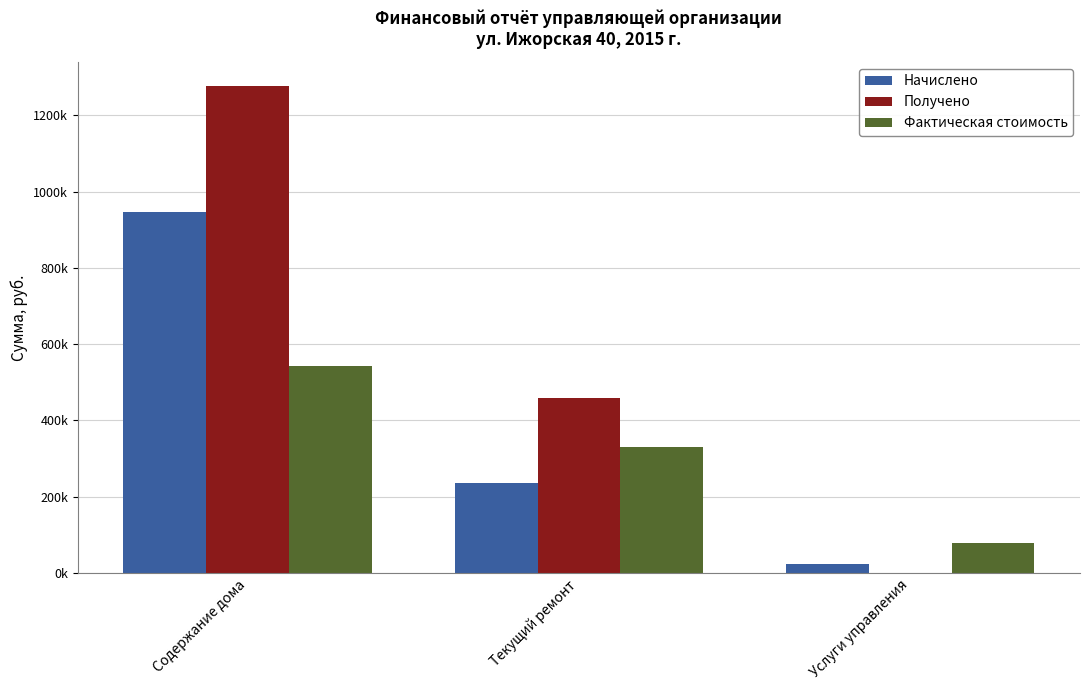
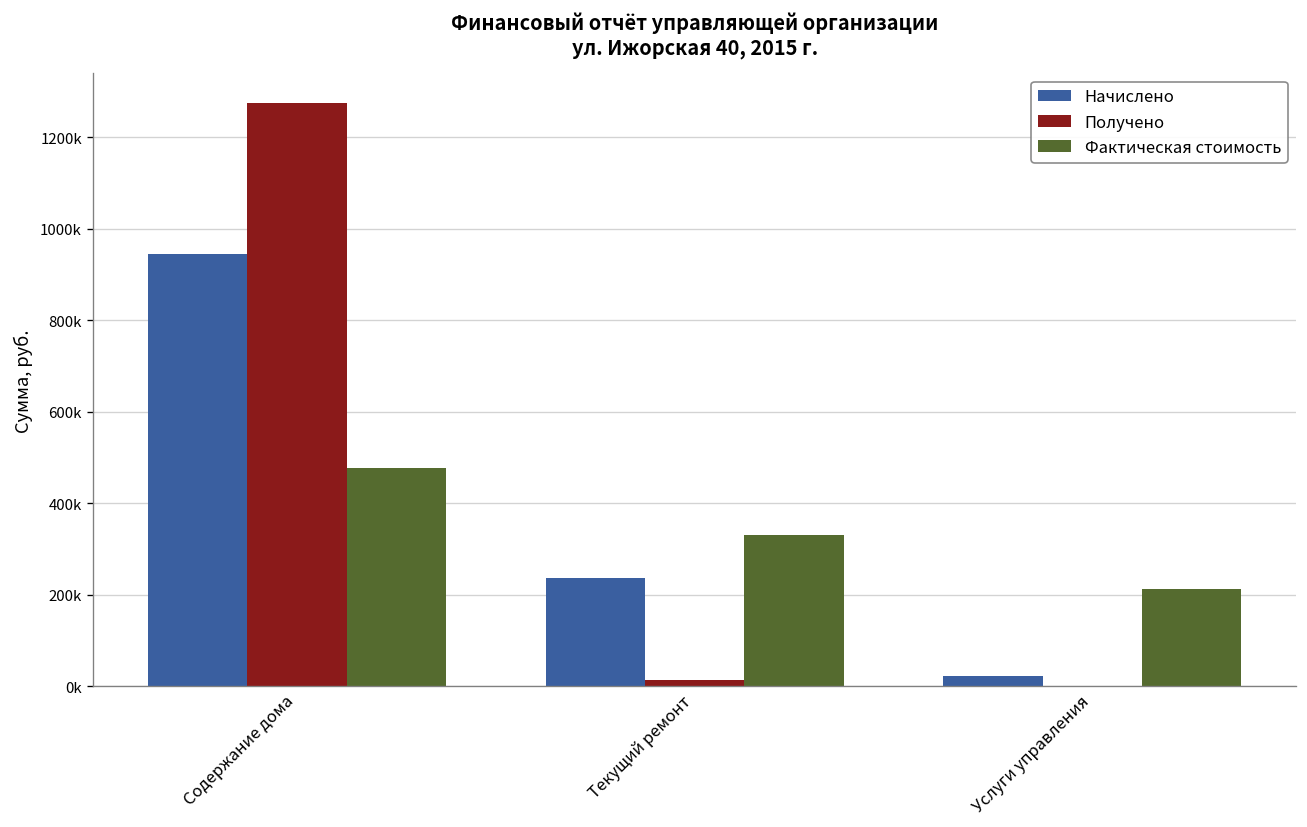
Фактическая стоимость, Содержание дома: 540000 -> 480000
Получено, Текущий ремонт: 460000 -> 10000
Фактическая стоимость, Услуги управления: 80000 -> 210000
